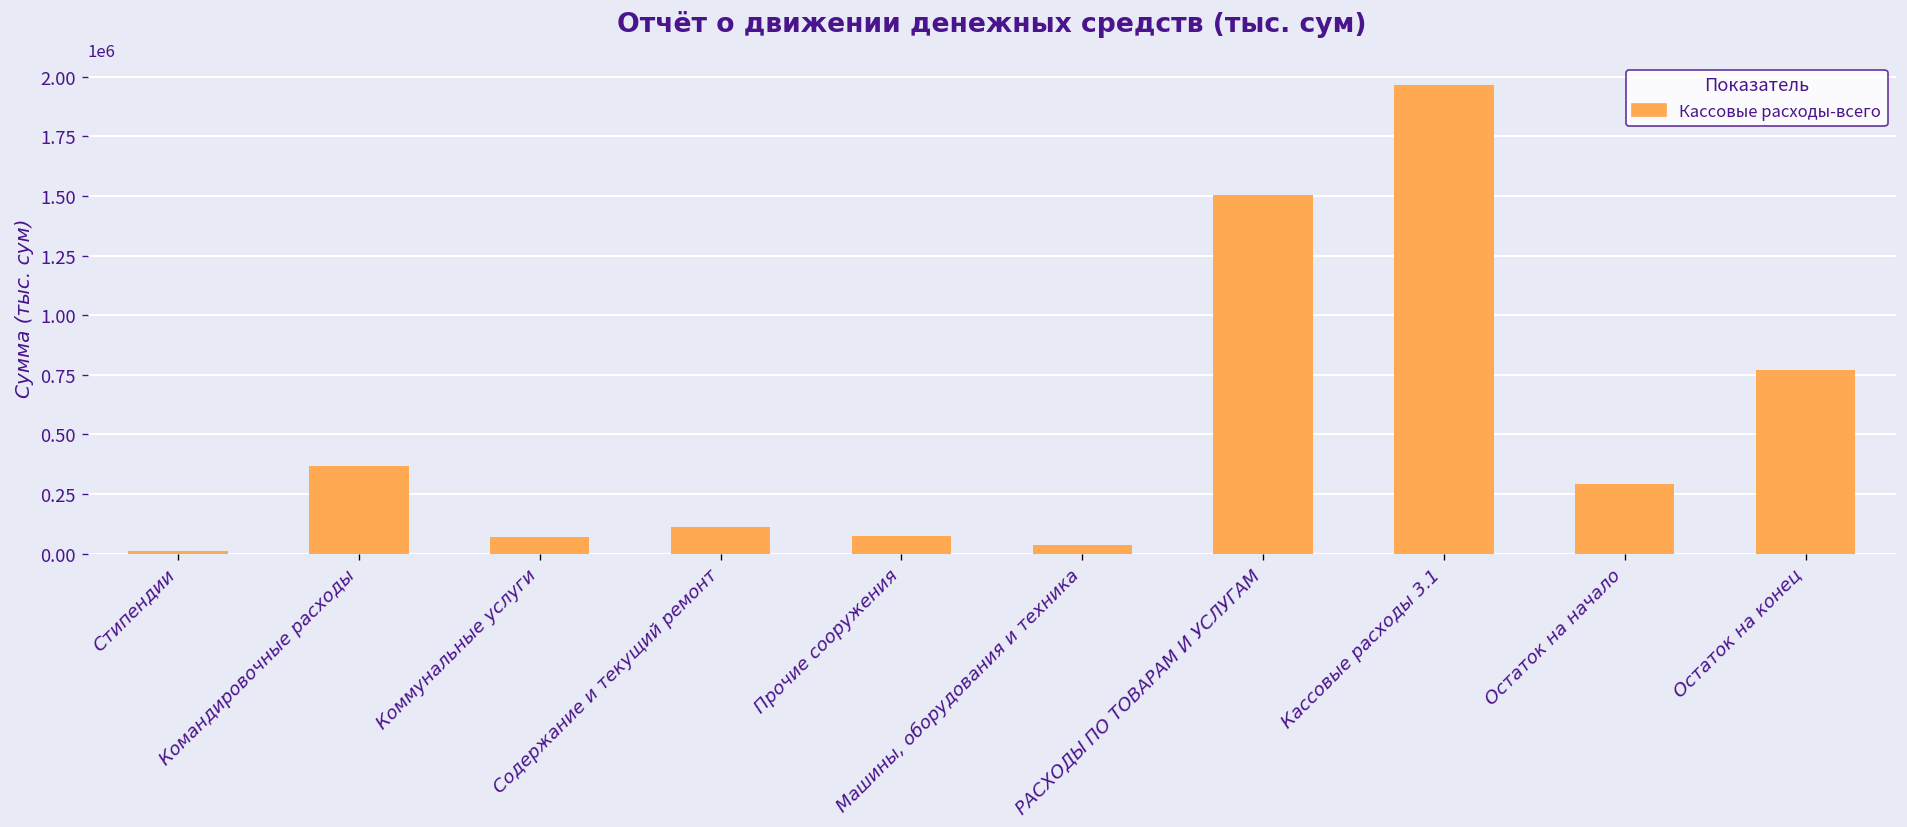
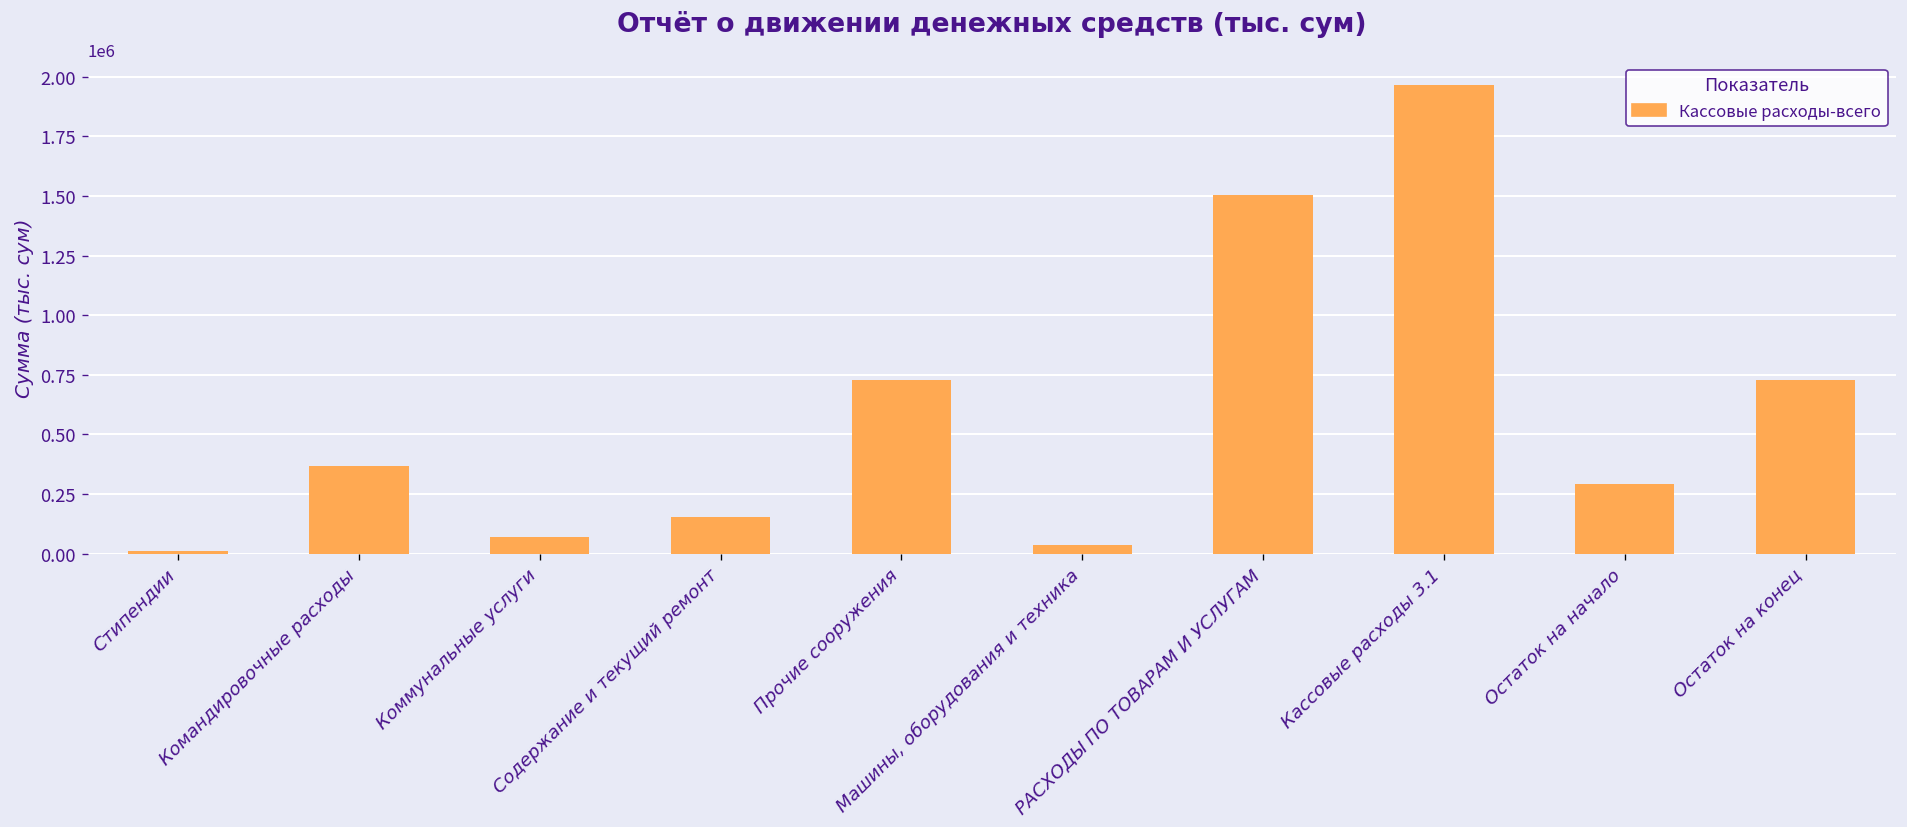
Содержание и текущий ремонт: 110000 -> 150000
Прочие сооружения: 70000 -> 730000
Остаток на конец: 770000 -> 730000
